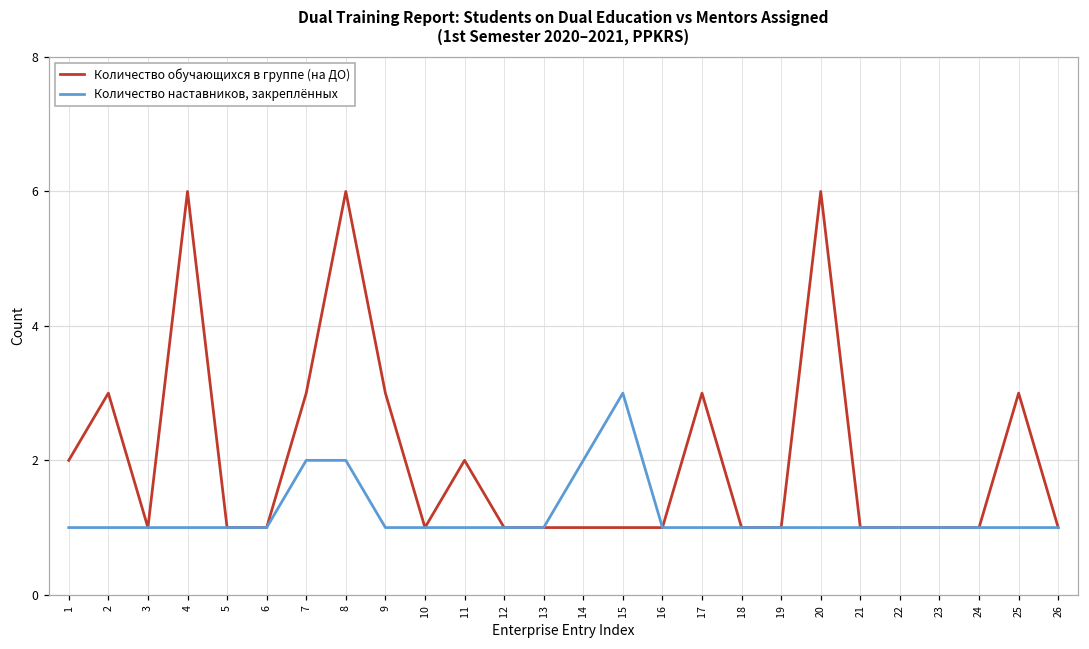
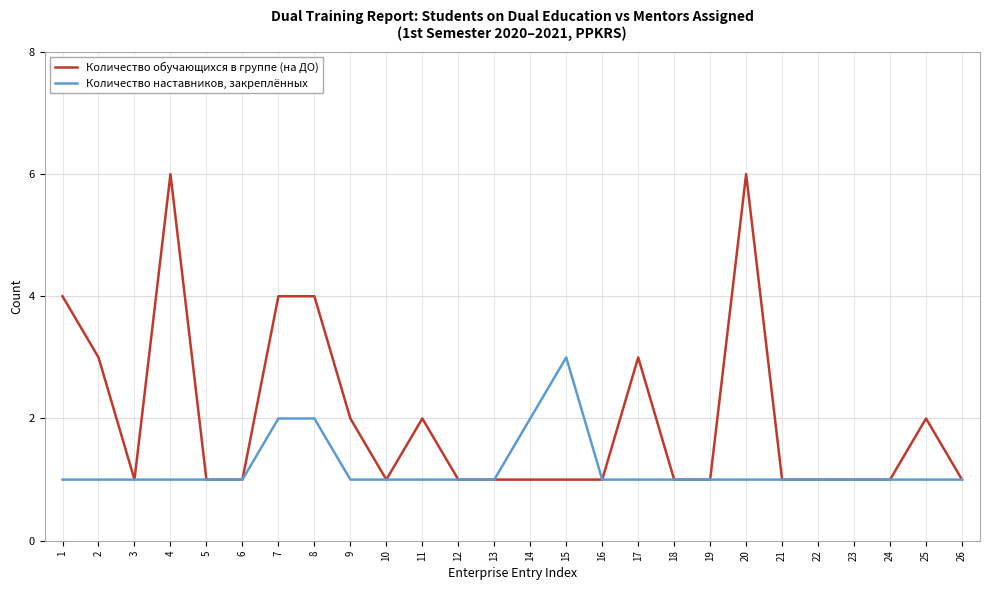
Количество обучающихся в группе (на ДО), 1: 2 -> 4
Количество обучающихся в группе (на ДО), 7: 3 -> 4
Количество обучающихся в группе (на ДО), 8: 6 -> 4
Количество обучающихся в группе (на ДО), 9: 3 -> 2
Количество обучающихся в группе (на ДО), 25: 3 -> 2
